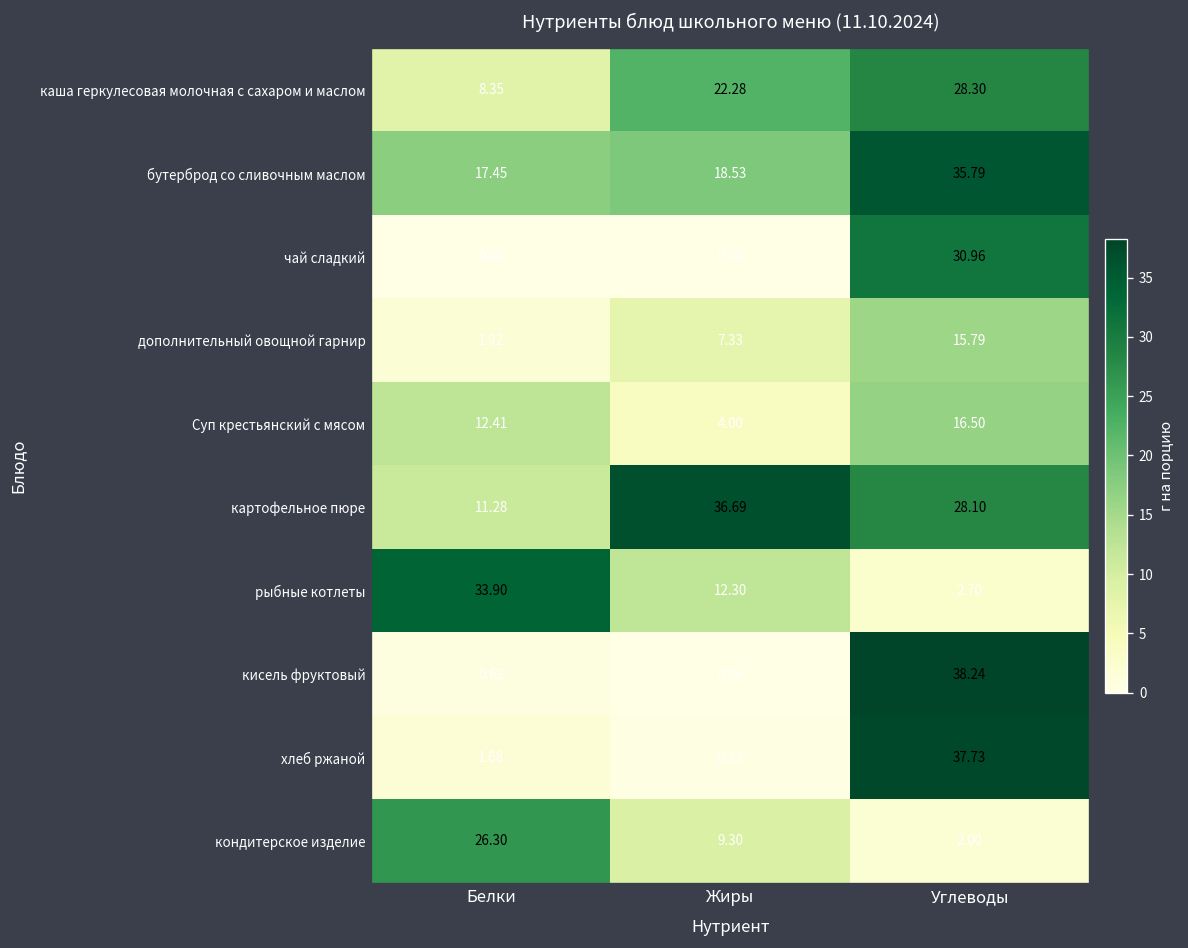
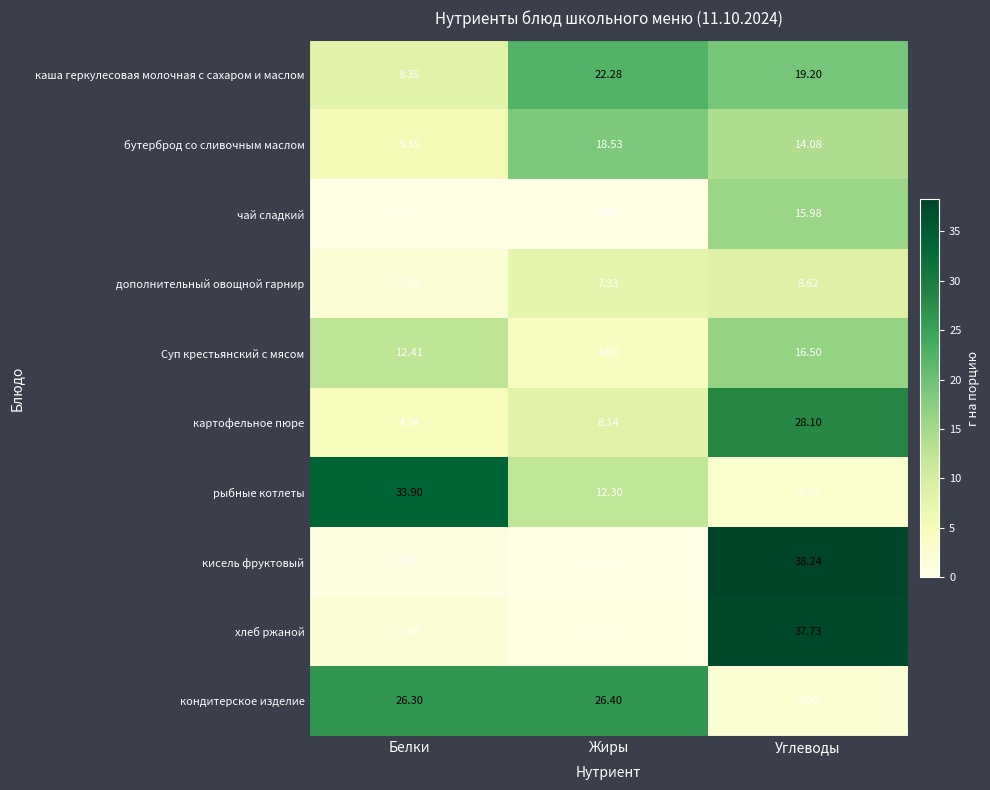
каша геркулесовая молочная с сахаром и маслом, Углеводы: 28.30 -> 19.20
бутерброд со сливочным маслом, Белки: 17.45 -> 5.35
бутерброд со сливочным маслом, Углеводы: 35.79 -> 14.08
чай сладкий, Углеводы: 30.96 -> 15.98
дополнительный овощной гарнир, Углеводы: 15.79 -> 8.62
картофельное пюре, Белки: 11.28 -> 4.34
картофельное пюре, Жиры: 36.69 -> 8.14
кондитерское изделие, Жиры: 9.30 -> 26.40
